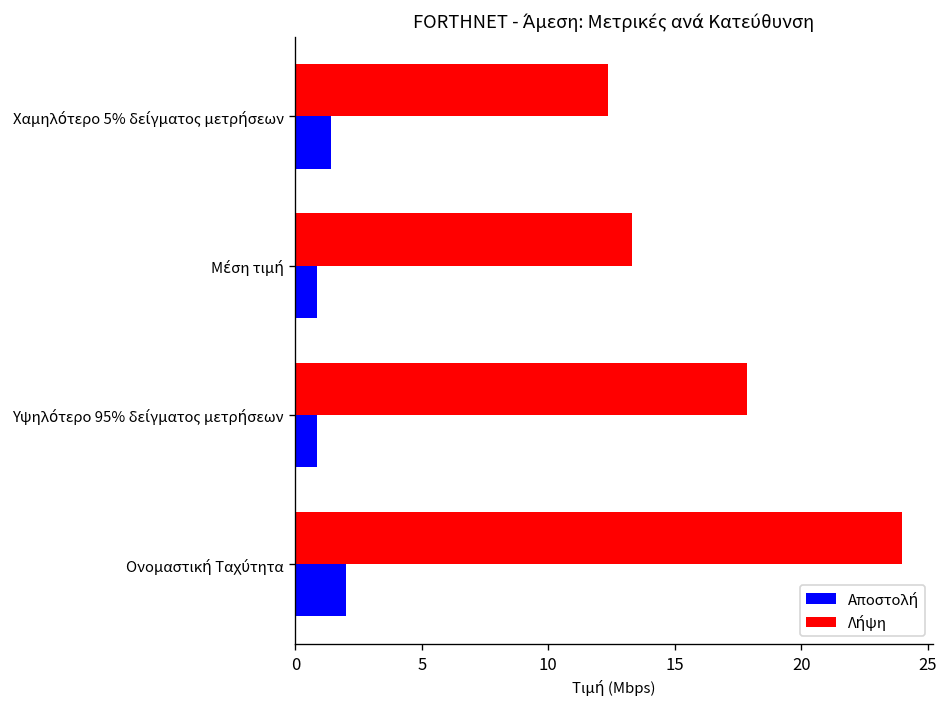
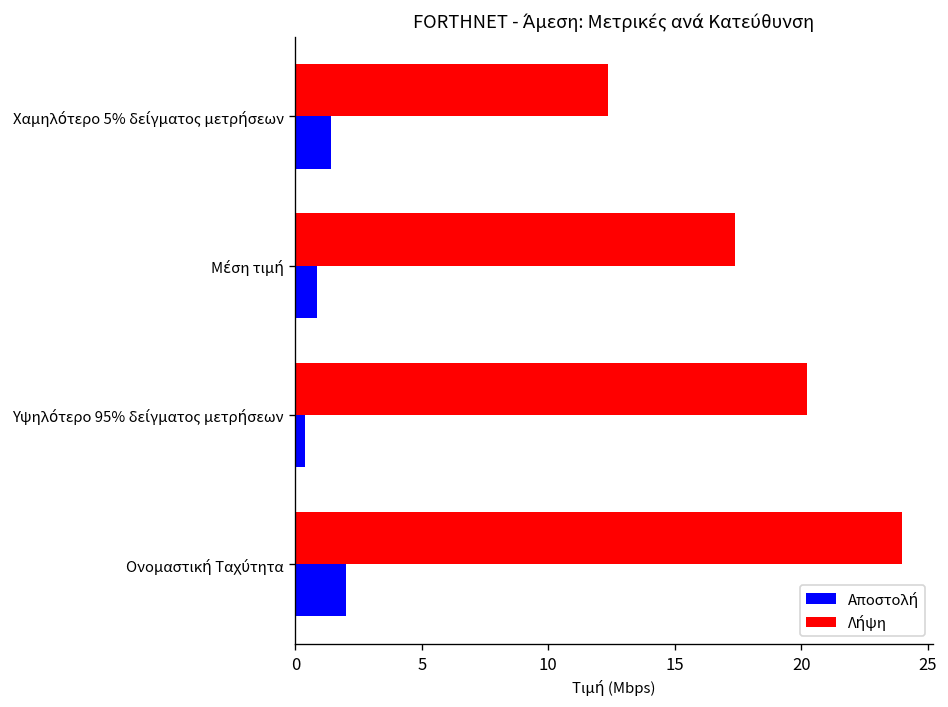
Λήψη, Μέση τιμή: 13.3 -> 17.4
Λήψη, Υψηλότερο 95% δείγματος μετρήσεων: 17.8 -> 20.3
Αποστολή, Υψηλότερο 95% δείγματος μετρήσεων: 0.9 -> 0.4
